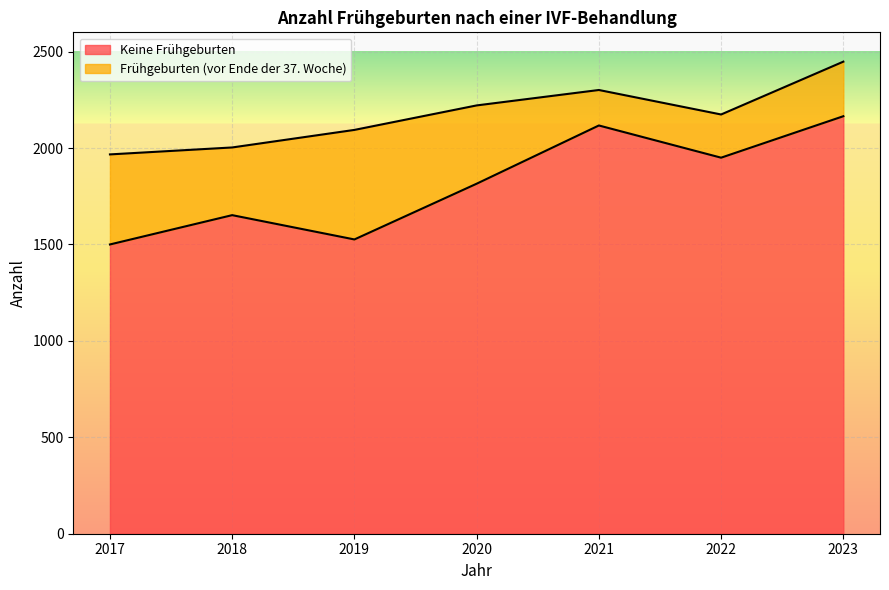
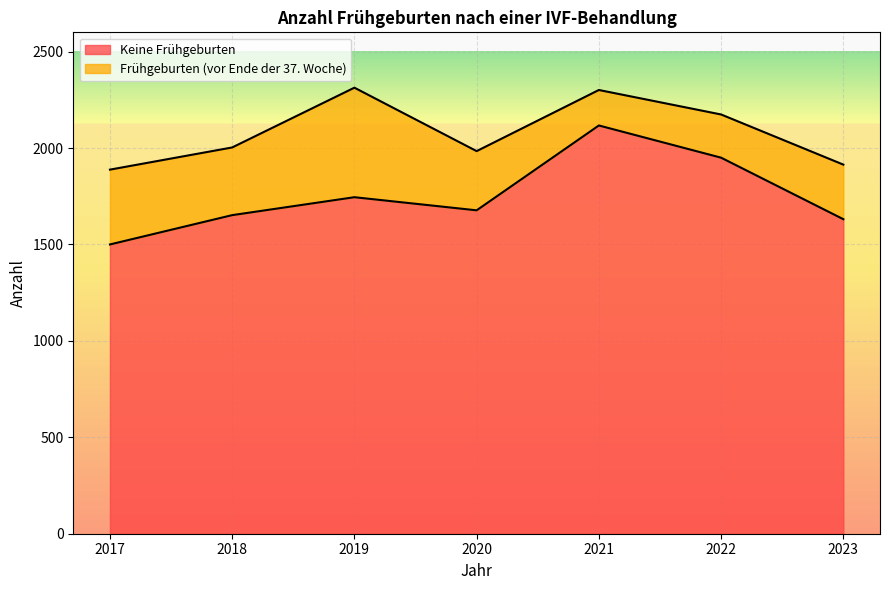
Frühgeburten (vor Ende der 37. Woche), 2017: 470 -> 390
Keine Frühgeburten, 2019: 1530 -> 1750
Keine Frühgeburten, 2020: 1820 -> 1680
Frühgeburten (vor Ende der 37. Woche), 2020: 410 -> 310
Keine Frühgeburten, 2023: 2170 -> 1630
